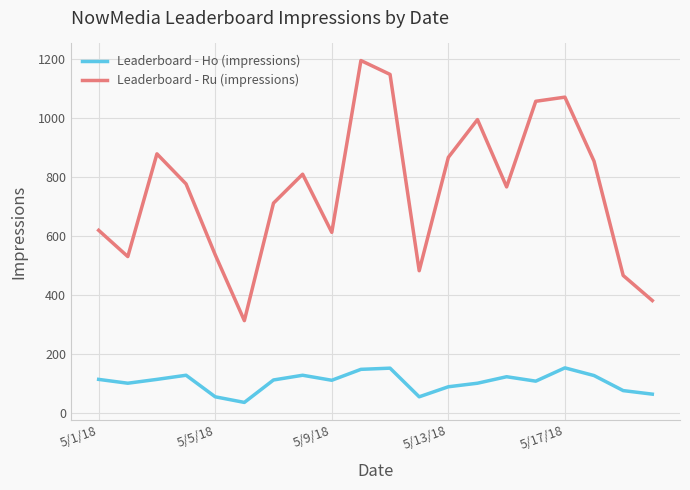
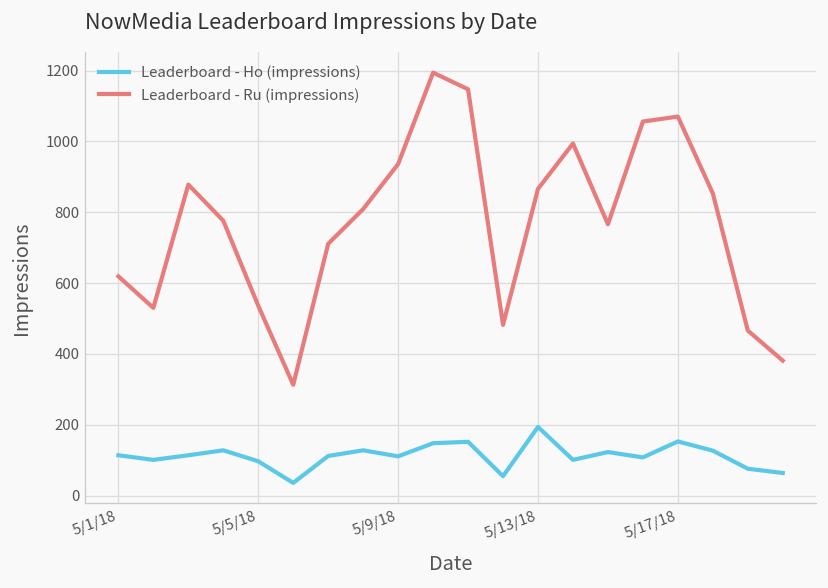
Leaderboard - Ho (impressions), 5/5/18: 60 -> 100
Leaderboard - Ru (impressions), 5/9/18: 610 -> 940
Leaderboard - Ho (impressions), 5/13/18: 90 -> 190
